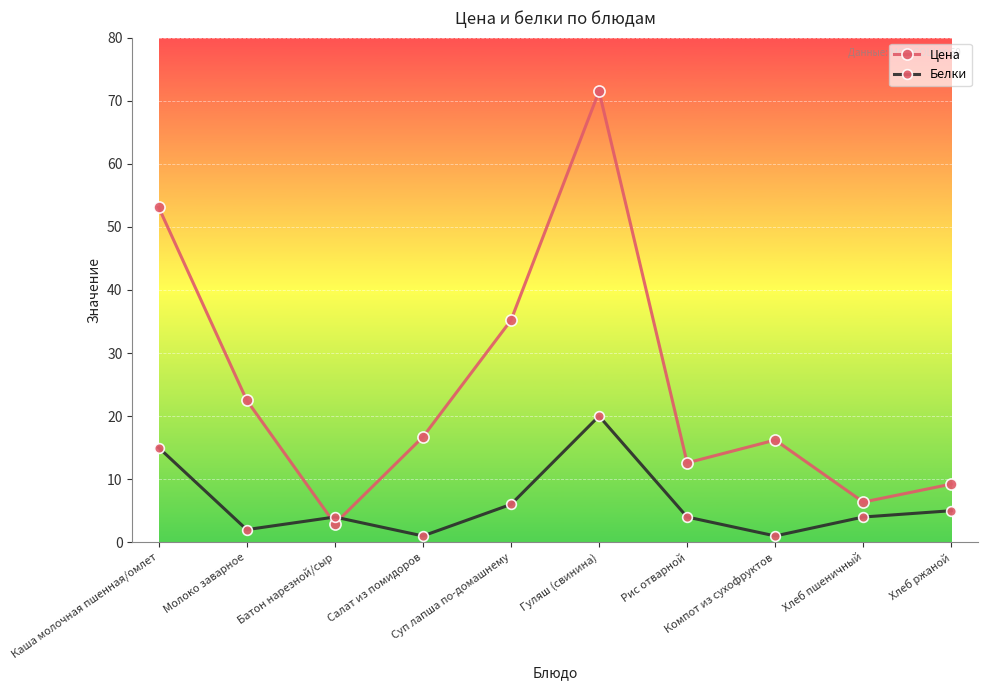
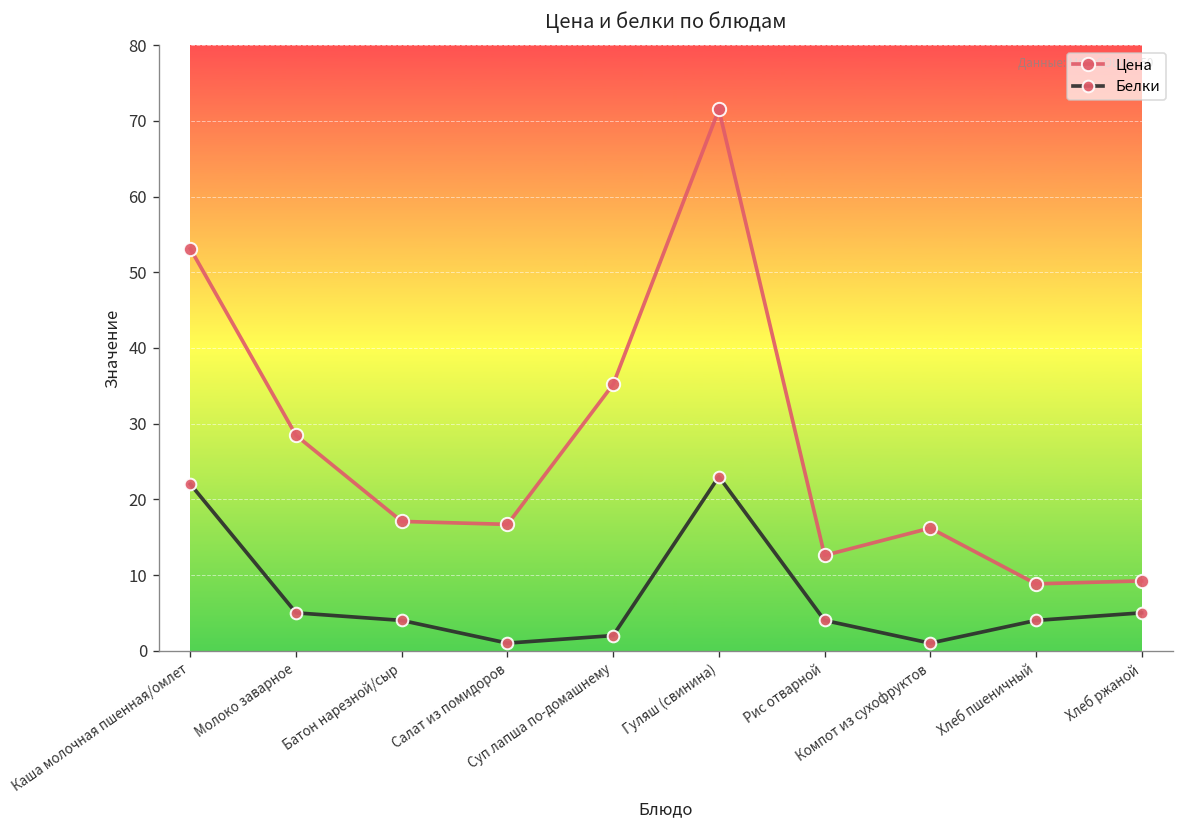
Белки, Каша молочная пшенная/омлет: 15 -> 22
Цена, Молоко заварное: 23 -> 28
Белки, Молоко заварное: 2 -> 5
Цена, Батон нарезной/сыр: 3 -> 17
Белки, Суп лапша по-домашнему: 6 -> 2
Белки, Гуляш (свинина): 20 -> 23
Цена, Хлеб пшеничный: 6 -> 9
